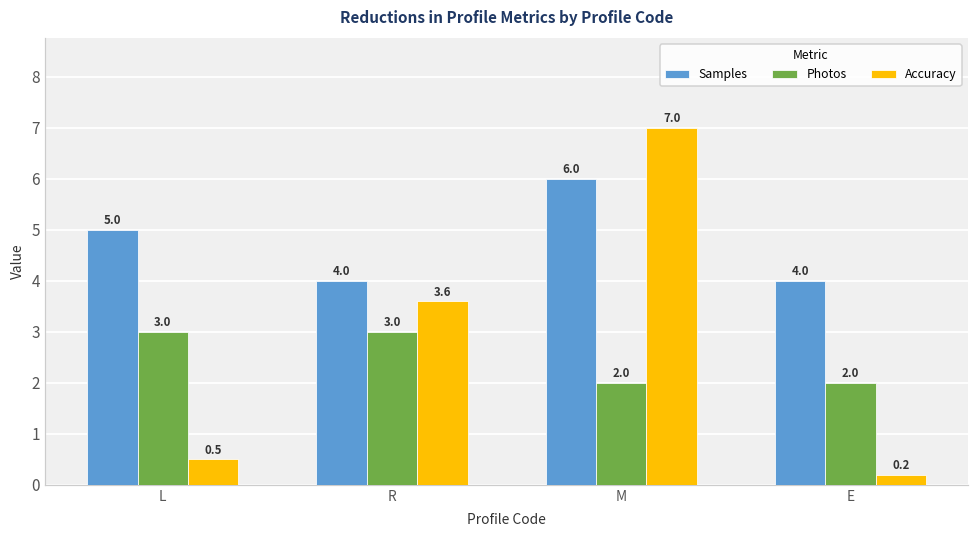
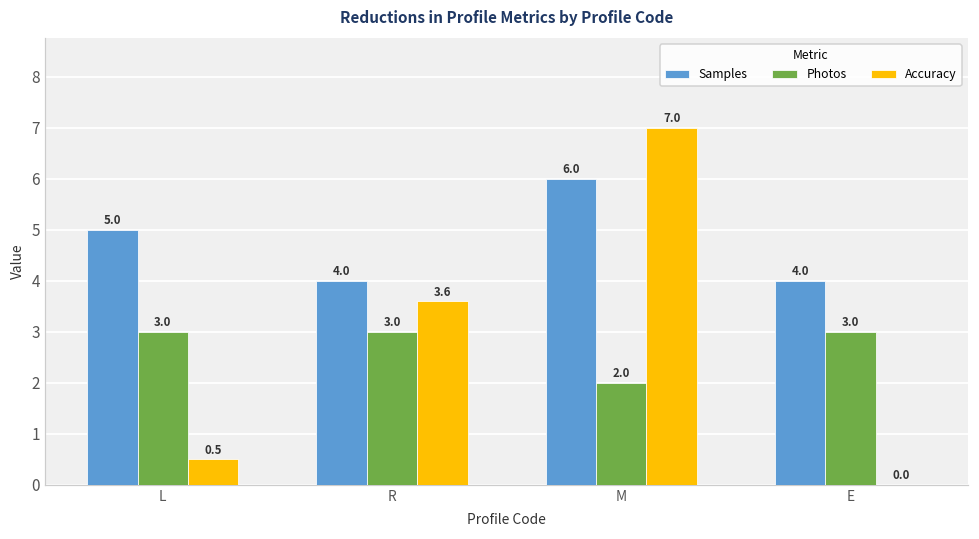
Photos, E: 2.0 -> 3.0
Accuracy, E: 0.2 -> 0.0
